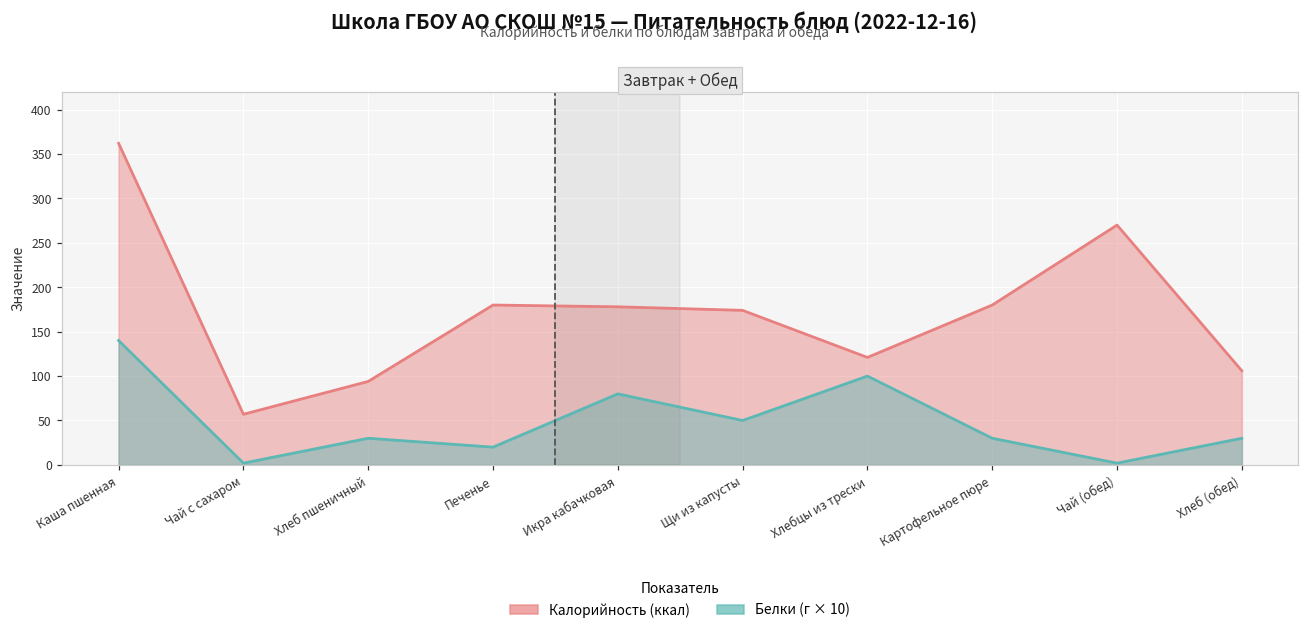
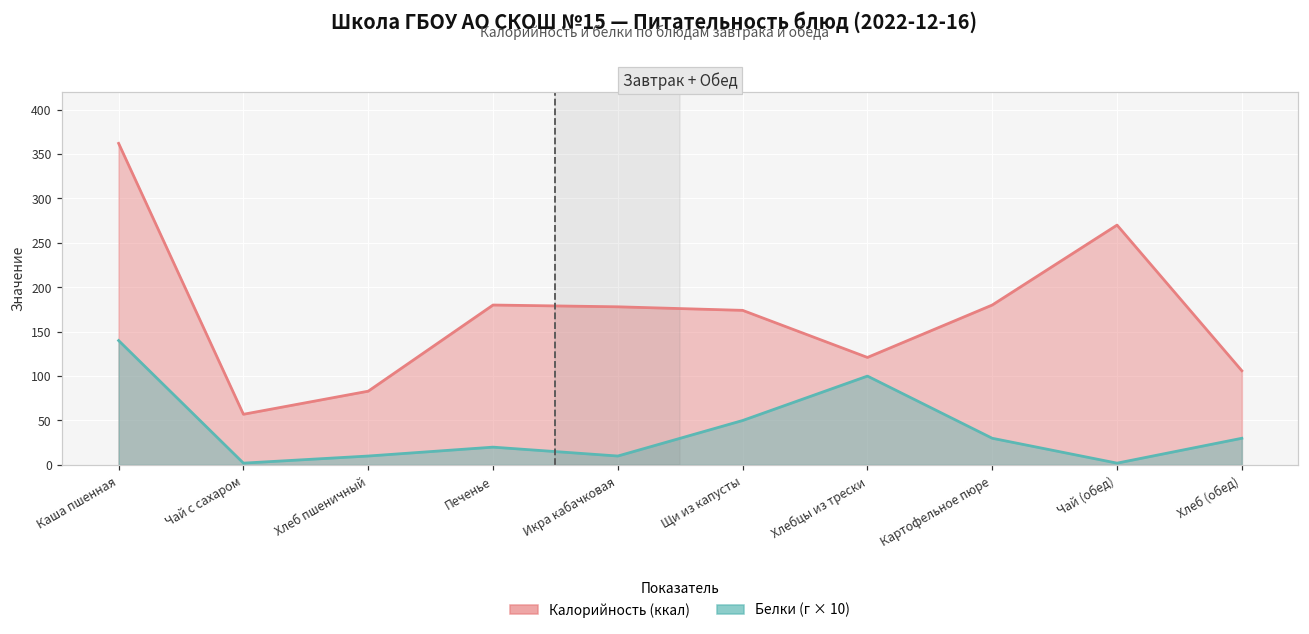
Калорийность (ккал), Хлеб пшеничный: 90 -> 80
Белки (г × 10), Хлеб пшеничный: 30 -> 10
Белки (г × 10), Икра кабачковая: 80 -> 10
